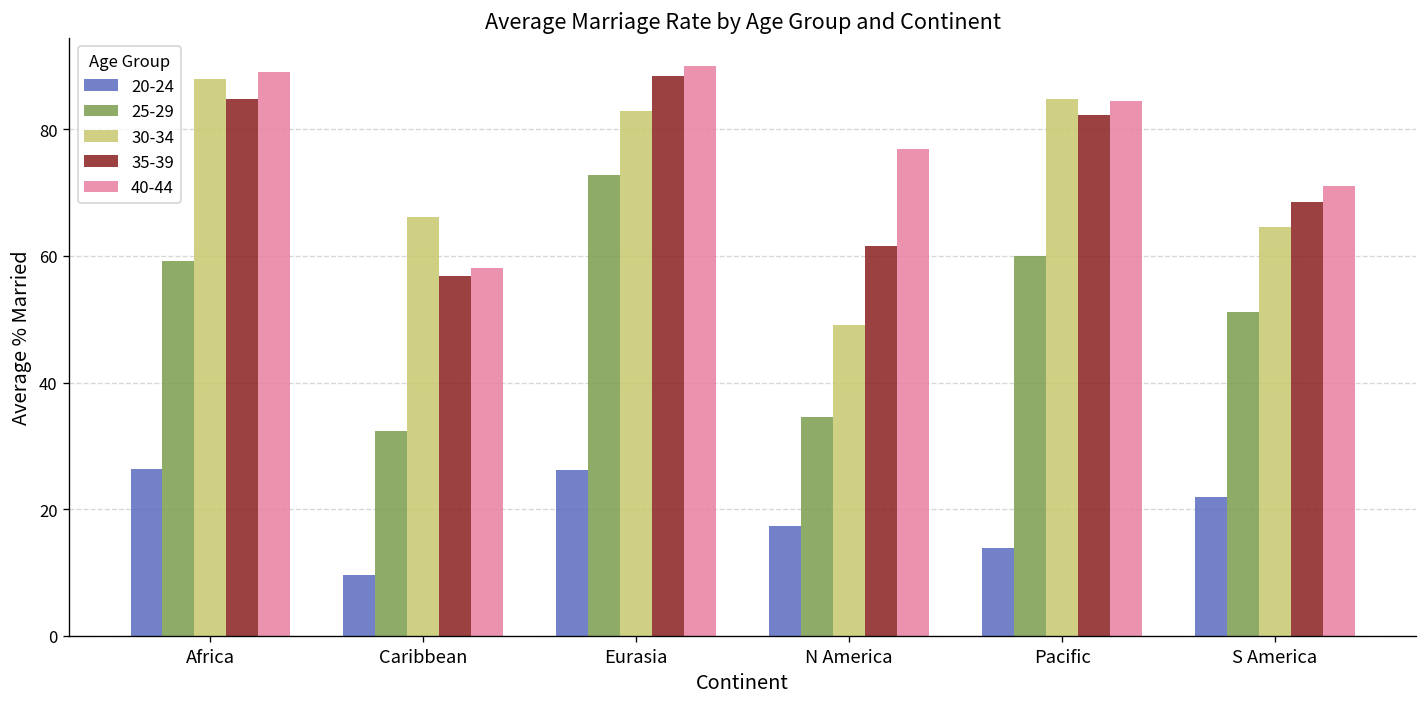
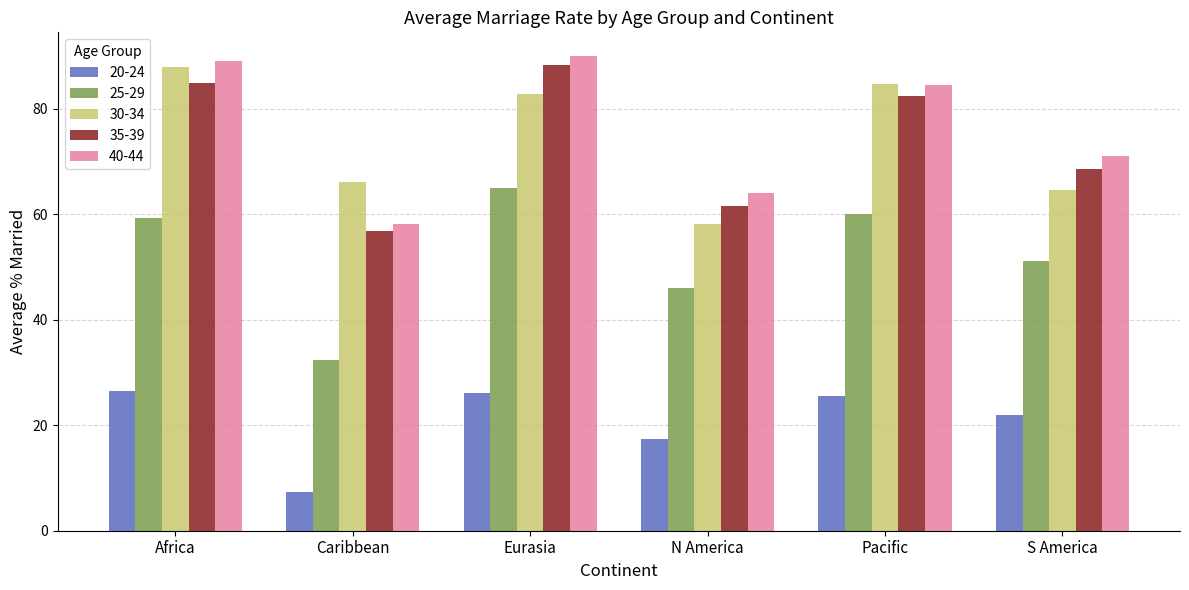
20-24, Caribbean: 10 -> 7
25-29, Eurasia: 73 -> 65
25-29, N America: 35 -> 46
30-34, N America: 49 -> 58
40-44, N America: 77 -> 64
20-24, Pacific: 14 -> 26
